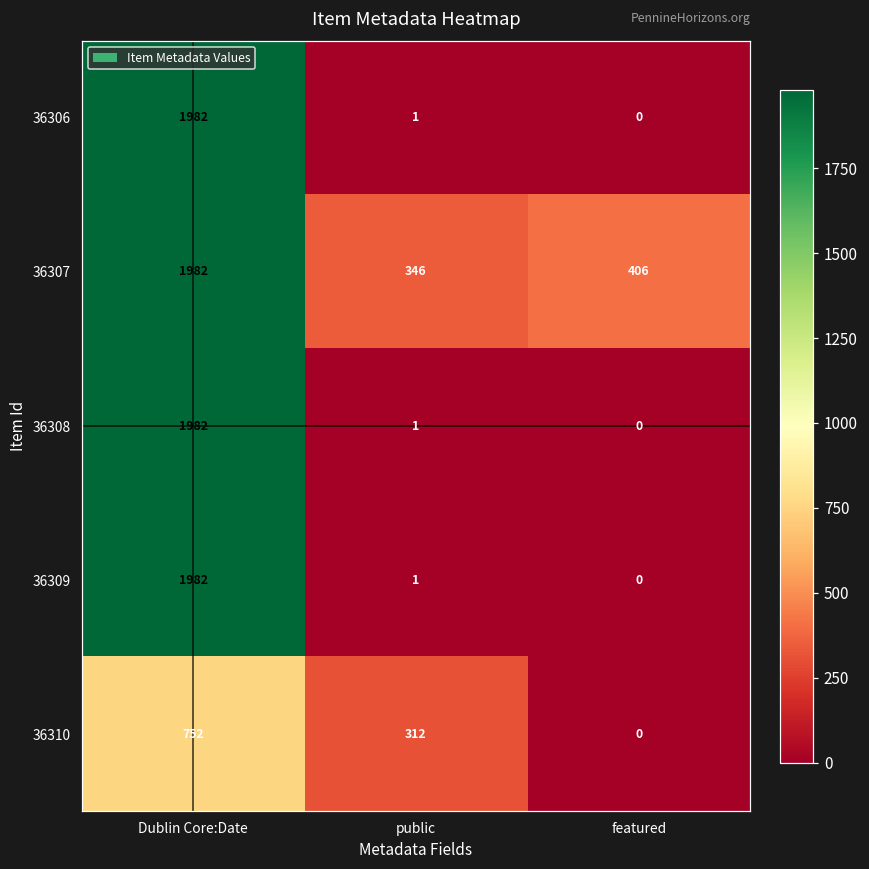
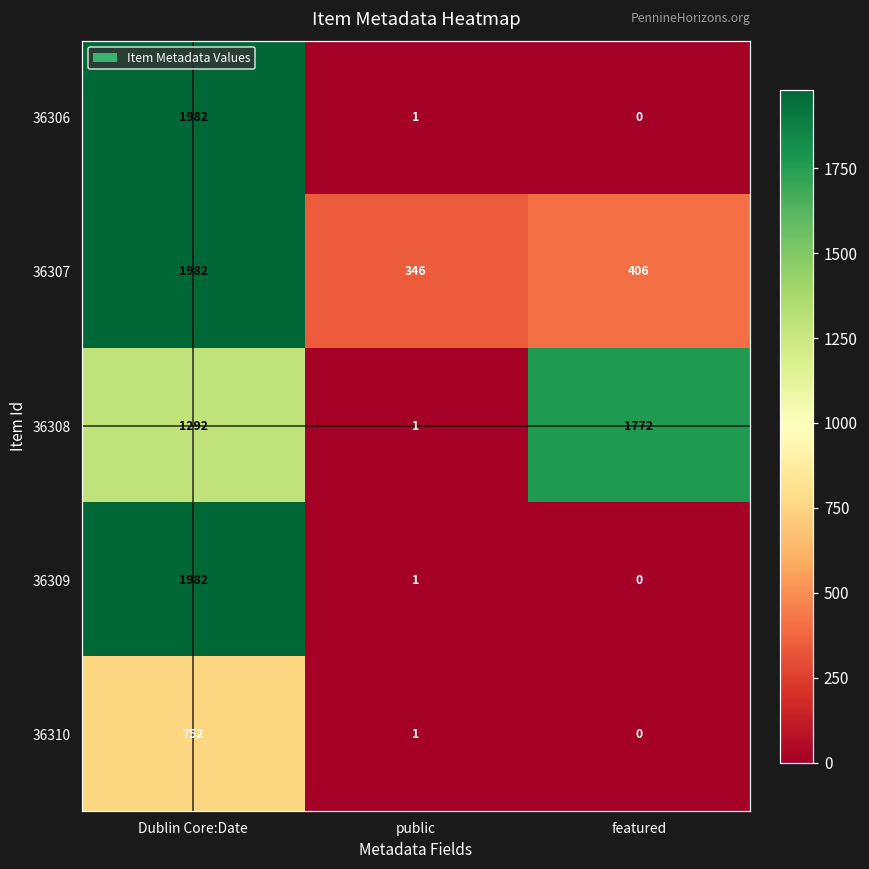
36308, Dublin Core:Date: 1982 -> 1292
36308, featured: 0 -> 1772
36310, public: 312 -> 1
